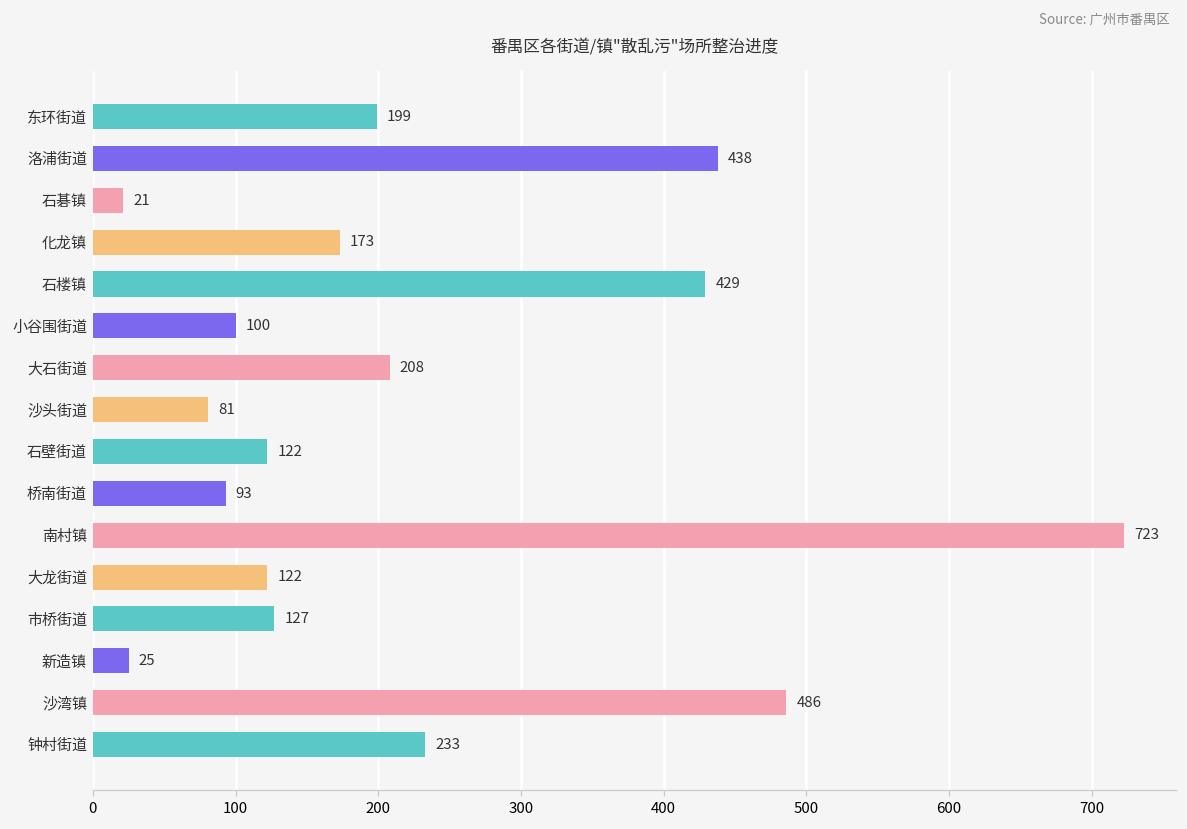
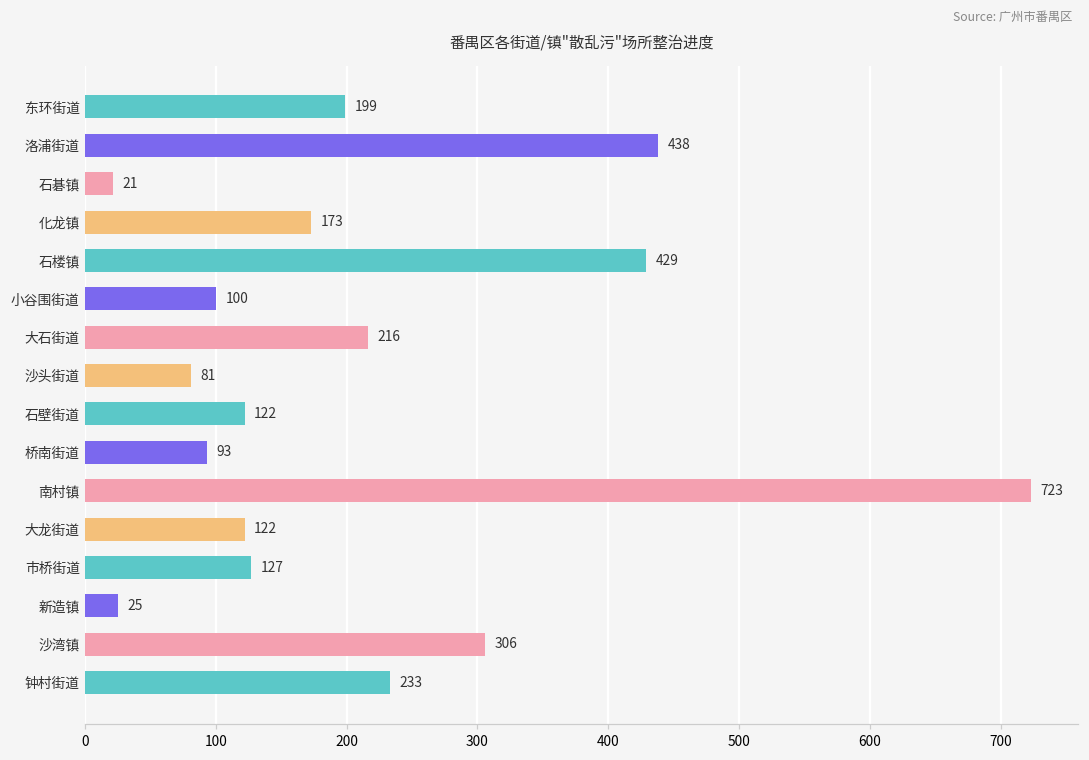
大石街道: 208 -> 216
沙湾镇: 486 -> 306
